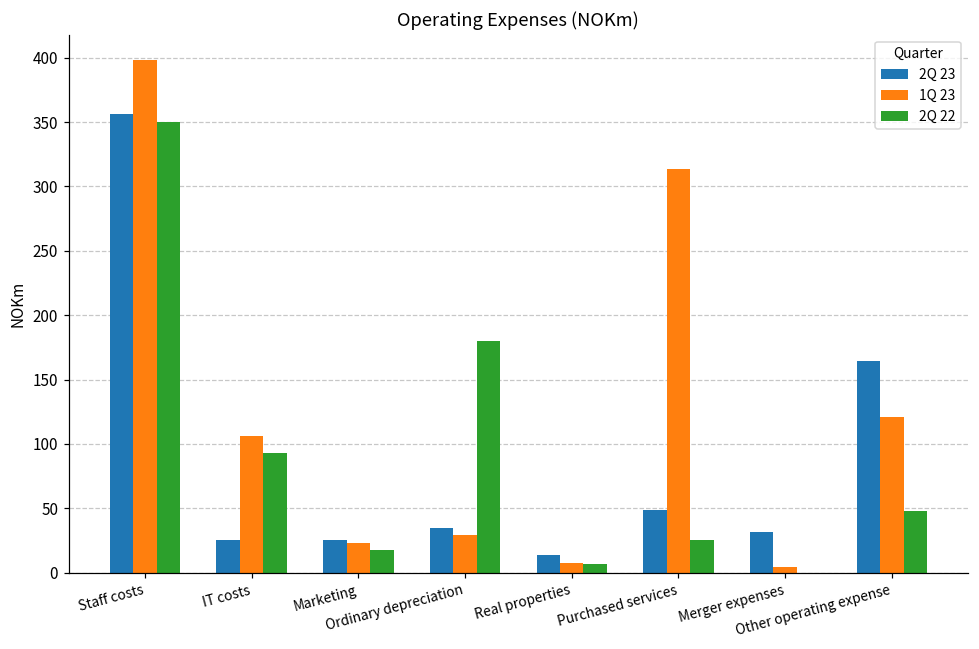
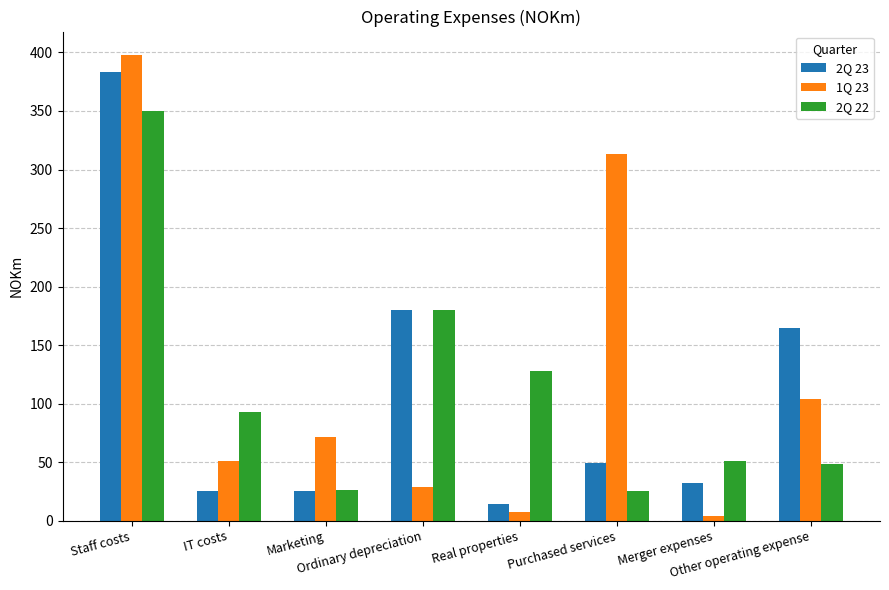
2Q 23, Staff costs: 356 -> 383
1Q 23, IT costs: 106 -> 51
1Q 23, Marketing: 23 -> 72
2Q 22, Marketing: 17 -> 26
2Q 23, Ordinary depreciation: 35 -> 180
2Q 22, Real properties: 7 -> 128
2Q 22, Merger expenses: 0 -> 51
1Q 23, Other operating expense: 121 -> 104
